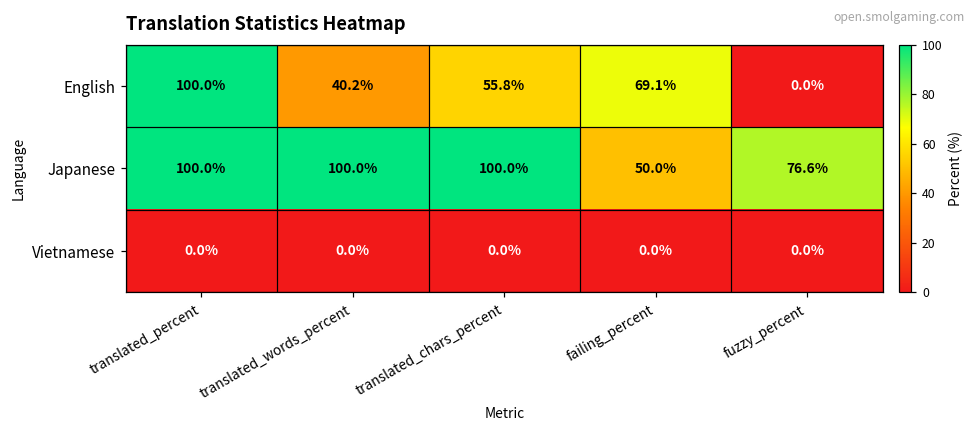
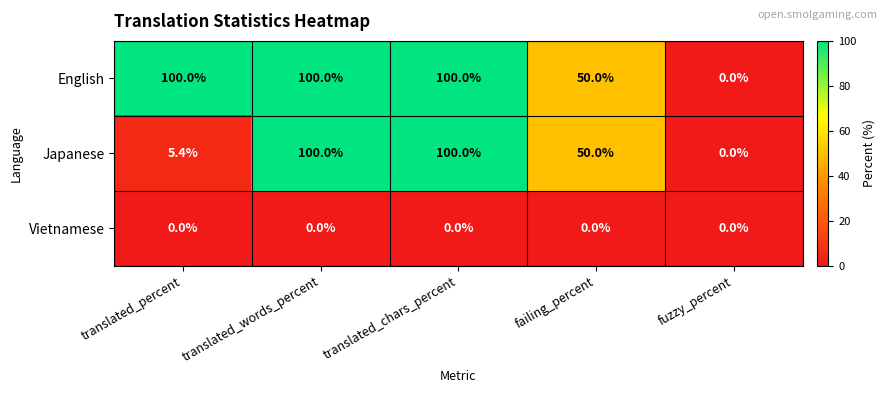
English, translated_words_percent: 40.2% -> 100.0%
English, translated_chars_percent: 55.8% -> 100.0%
English, failing_percent: 69.1% -> 50.0%
Japanese, translated_percent: 100.0% -> 5.4%
Japanese, fuzzy_percent: 76.6% -> 0.0%
